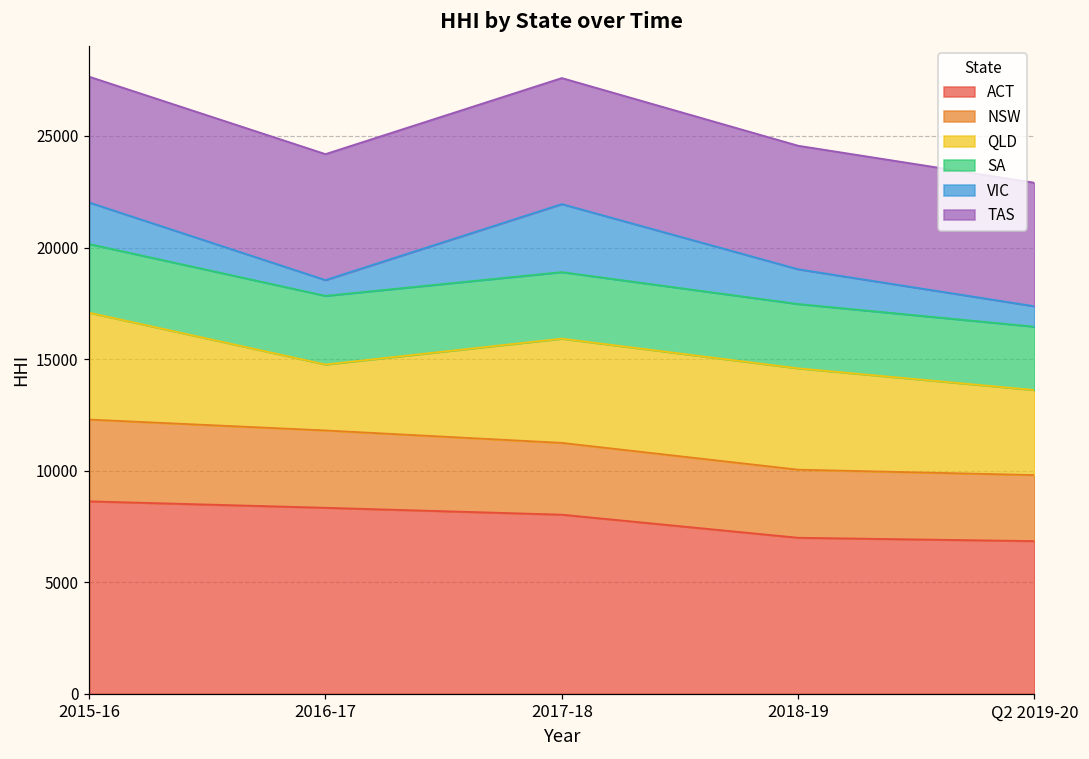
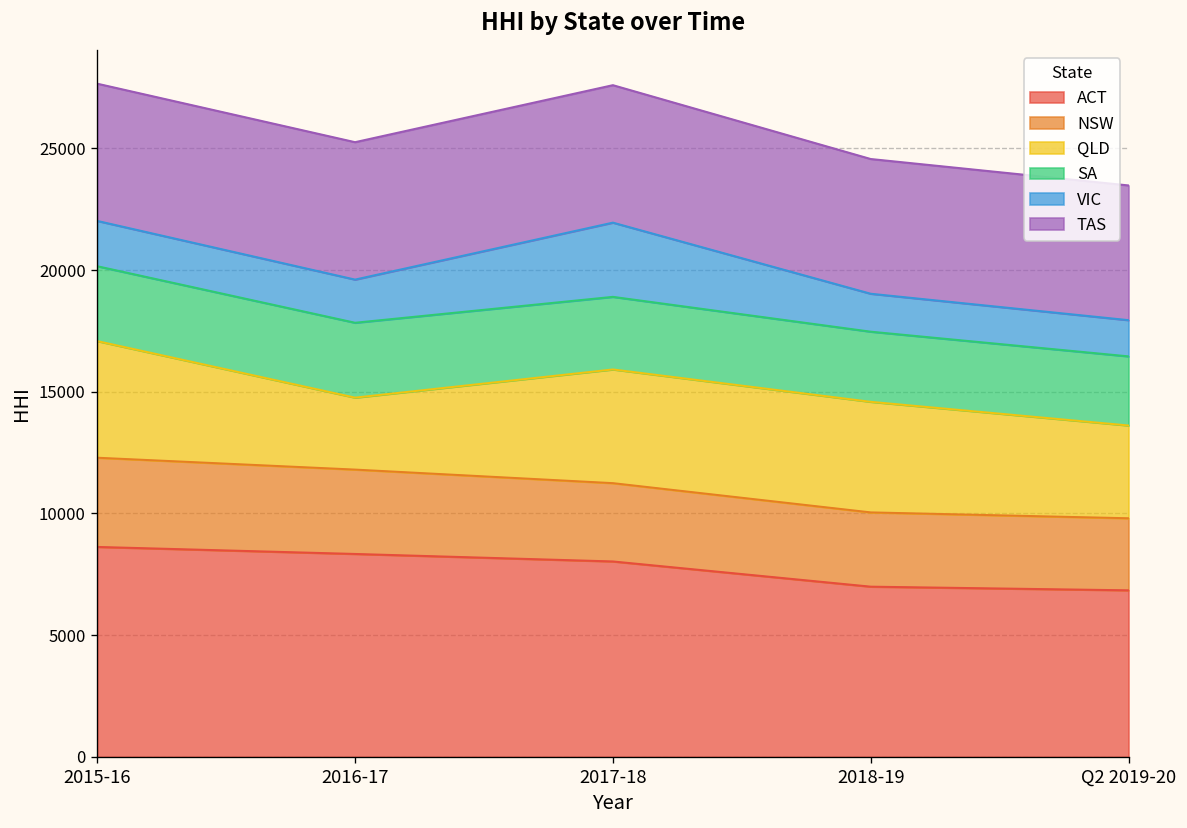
VIC, 2016-17: 700 -> 1800
VIC, Q2 2019-20: 900 -> 1500
